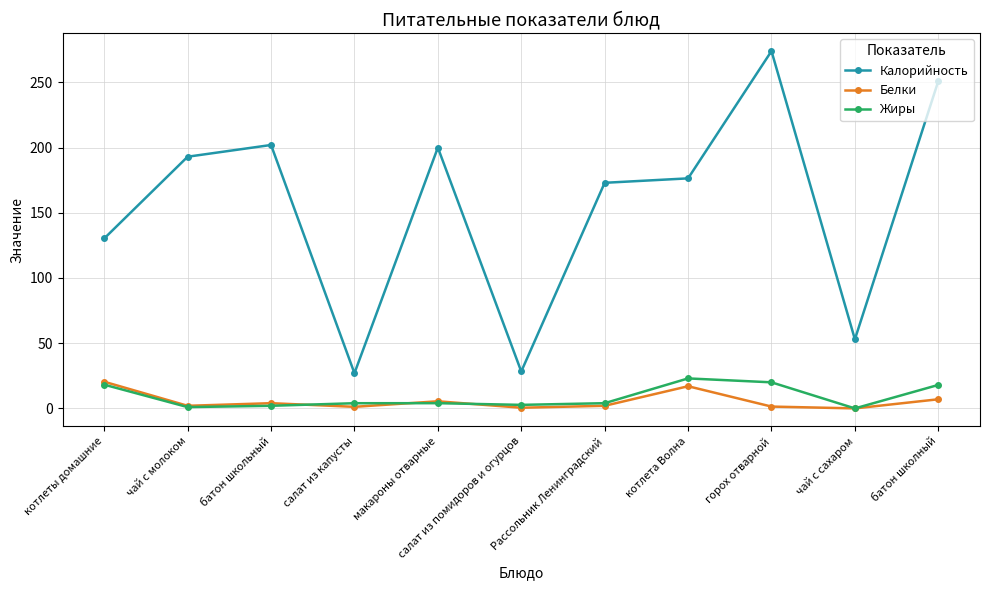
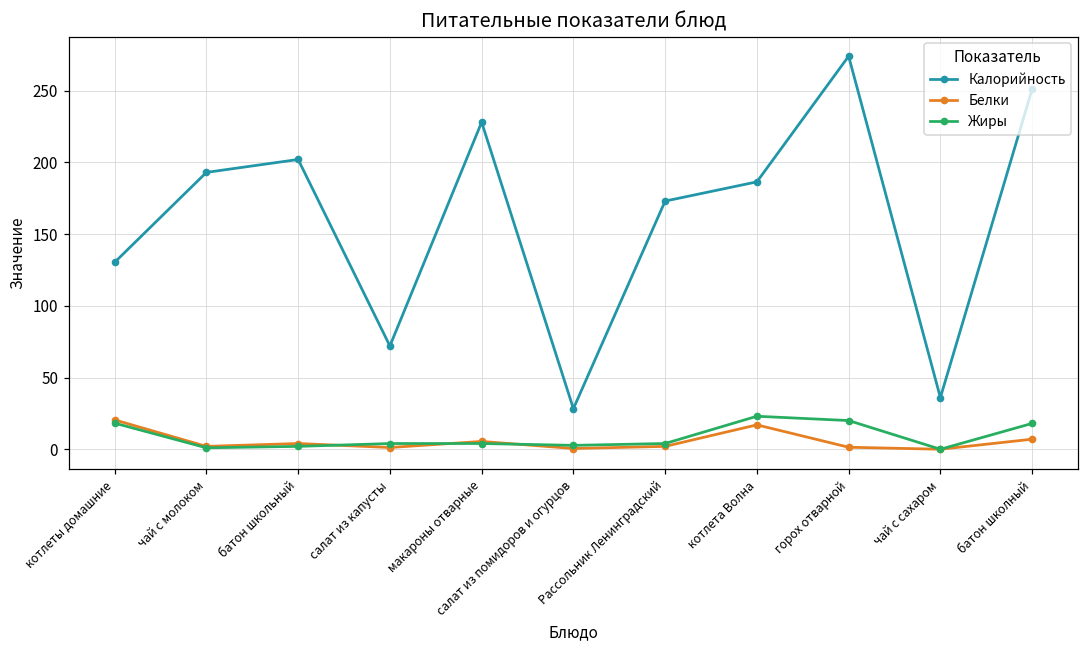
Калорийность, салат из капусты: 27 -> 72
Калорийность, макароны отварные: 200 -> 228
Калорийность, котлета Волна: 176 -> 186
Калорийность, чай с сахаром: 53 -> 36
